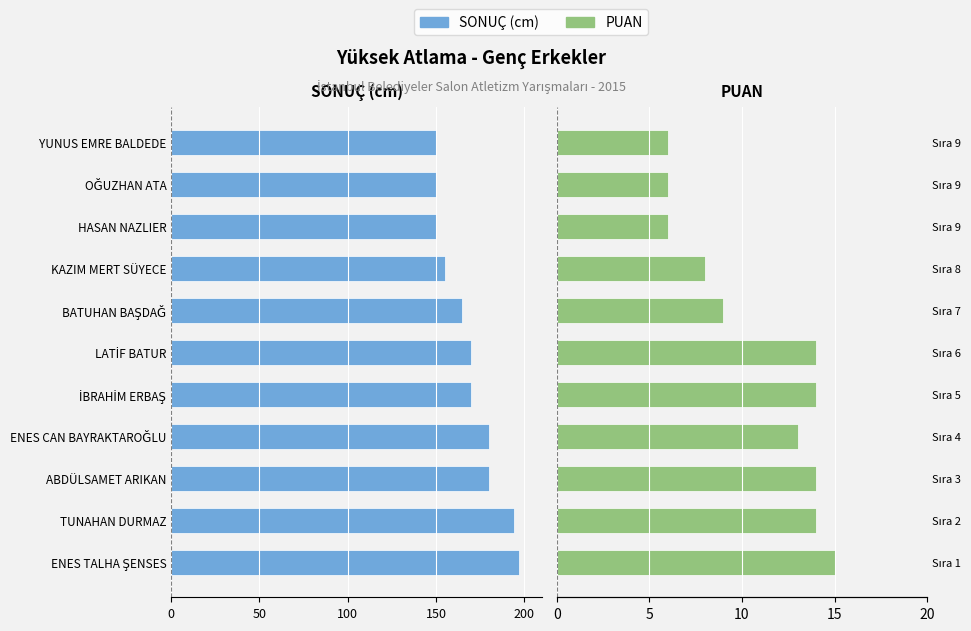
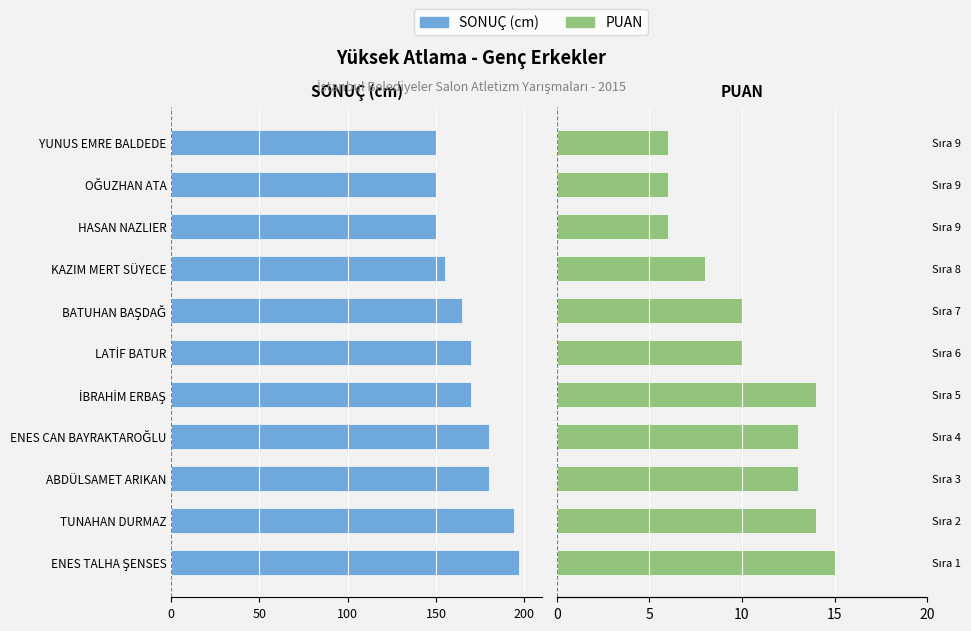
PUAN, Sıra 7: 9 -> 10
PUAN, Sıra 6: 14 -> 10
PUAN, Sıra 3: 14 -> 13
